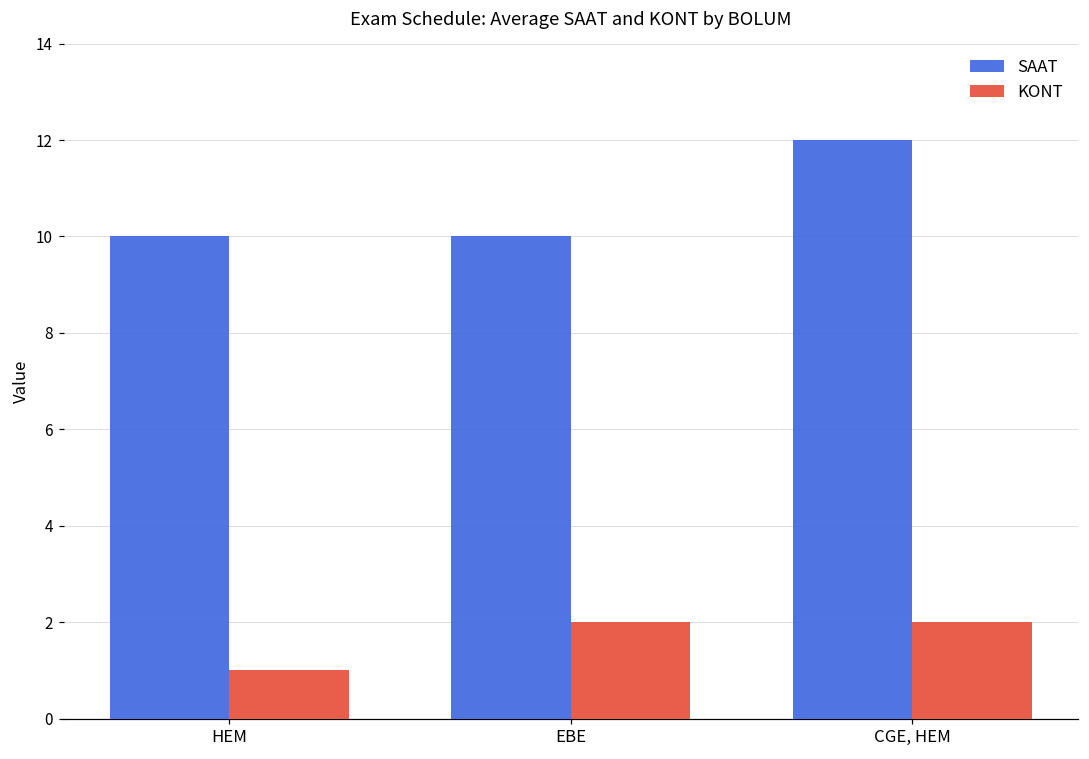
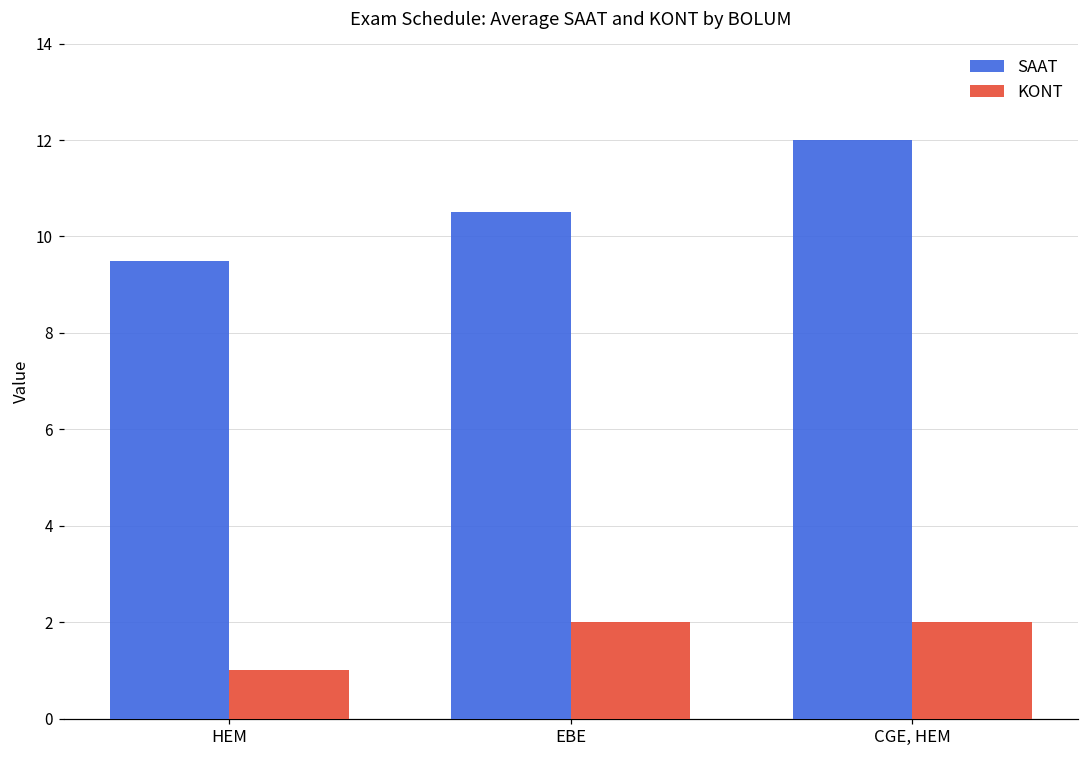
SAAT, HEM: 10.0 -> 9.5
SAAT, EBE: 10.0 -> 10.5
